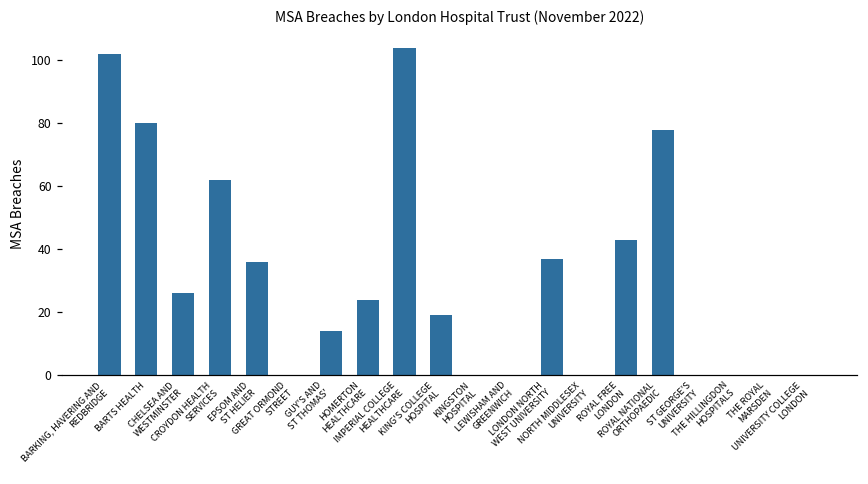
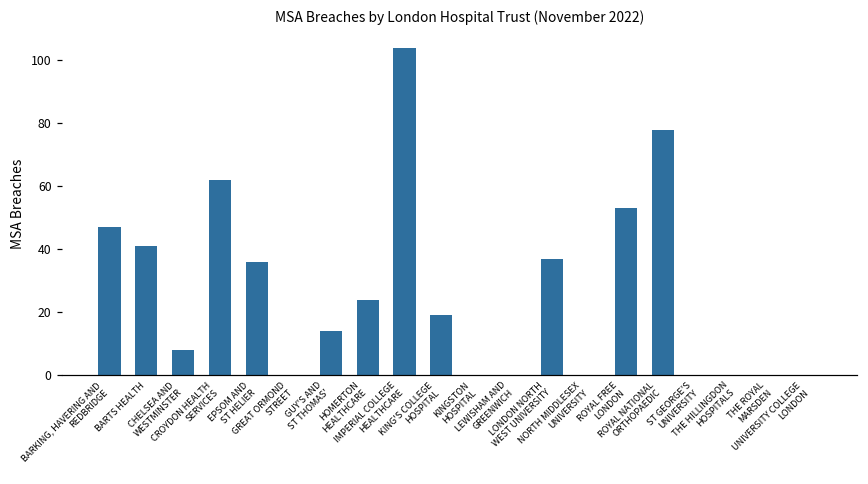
BARKING, HAVERING AND REDBRIDGE: 102 -> 47
BARTS HEALTH: 80 -> 41
CHELSEA AND WESTMINSTER: 26 -> 8
ROYAL FREE LONDON: 43 -> 53
